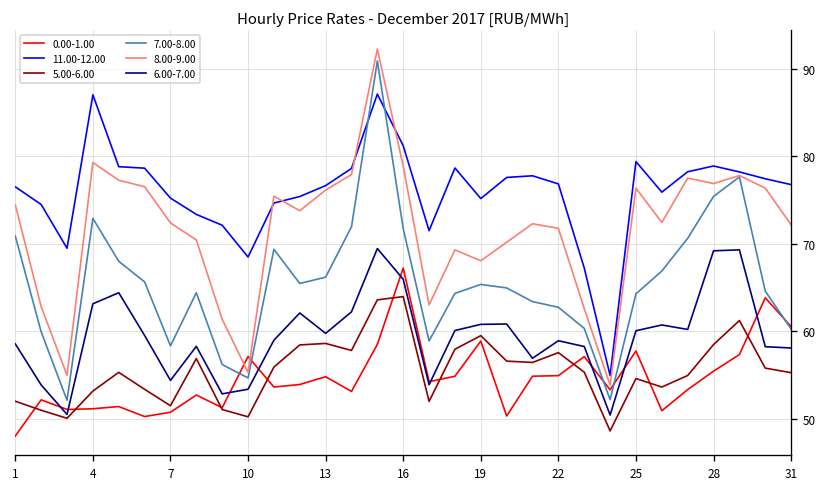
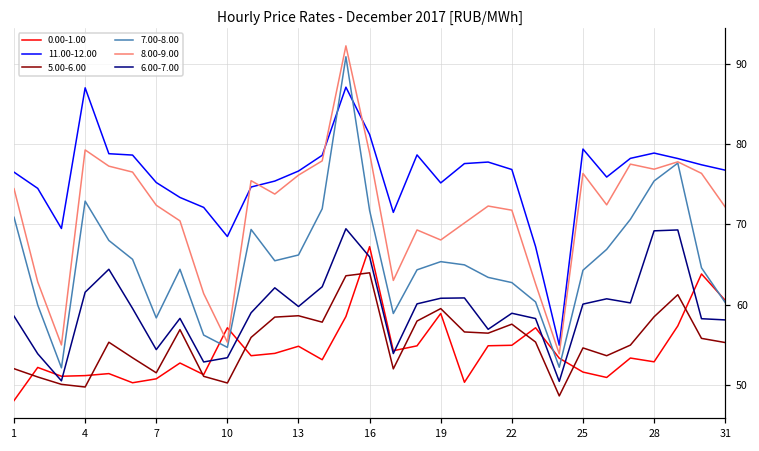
5.00-6.00, 4: 53 -> 50
6.00-7.00, 4: 63 -> 62
0.00-1.00, 25: 58 -> 52
0.00-1.00, 28: 55 -> 53
